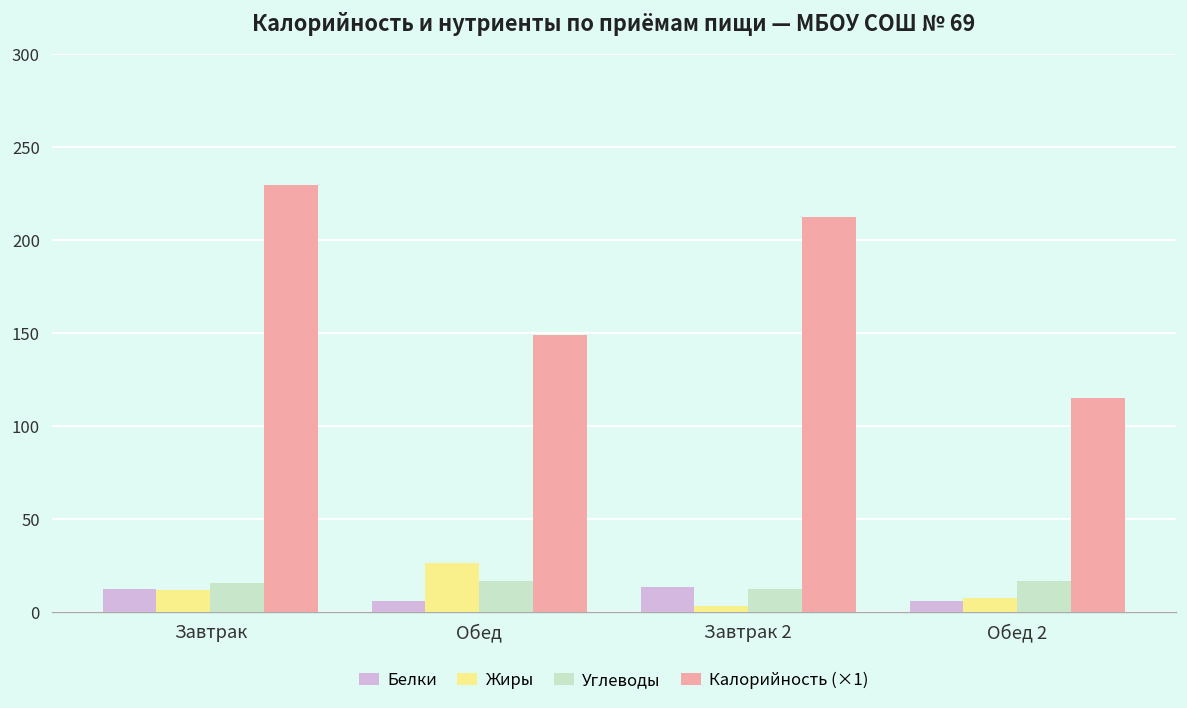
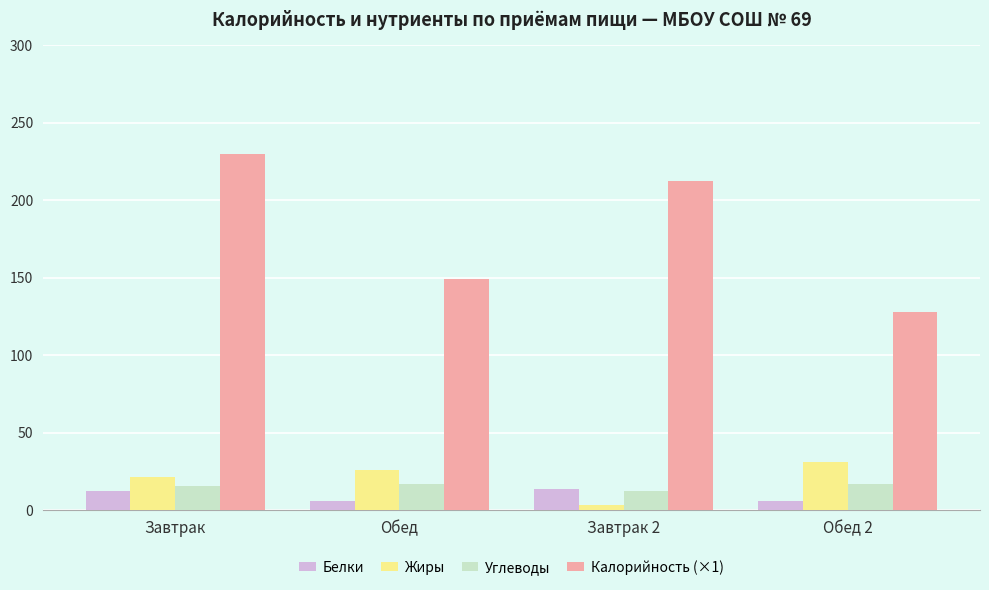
Жиры, Завтрак: 12 -> 21
Жиры, Обед 2: 7 -> 31
Калорийность (×1), Обед 2: 115 -> 128
